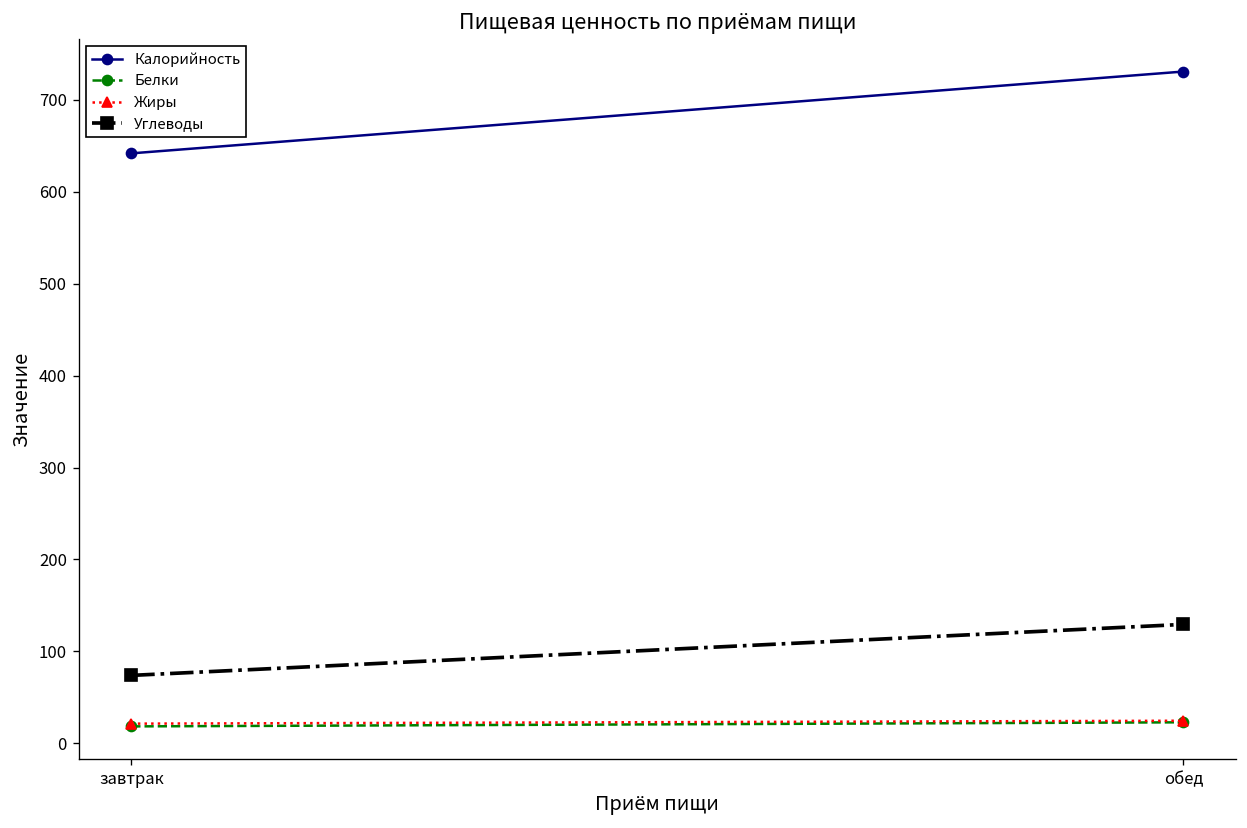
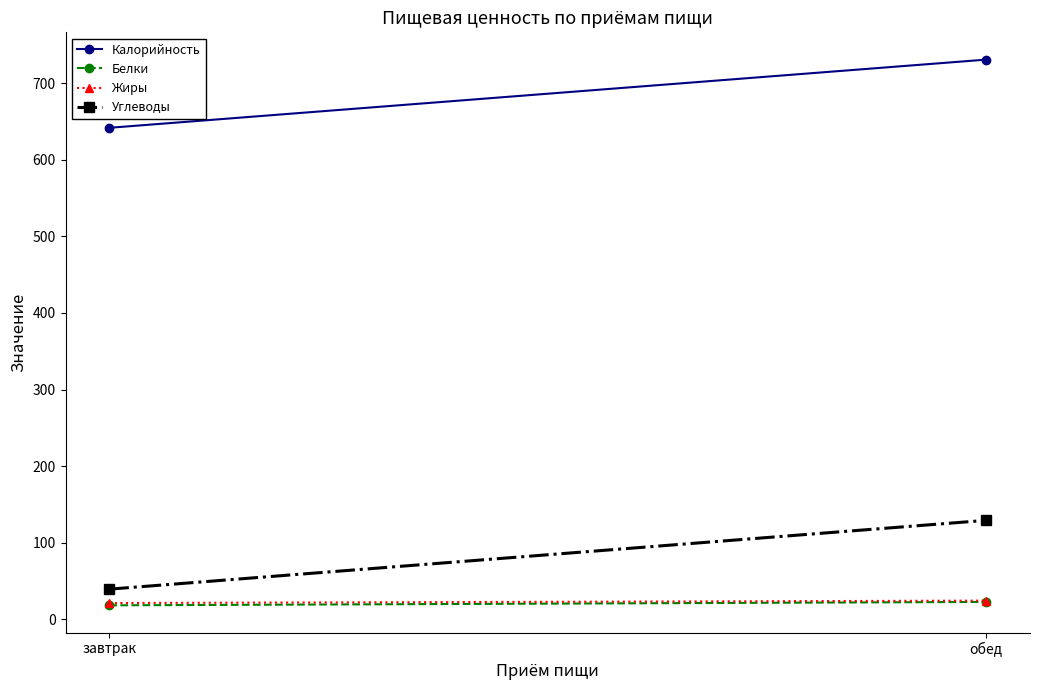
Углеводы, завтрак: 70 -> 40
